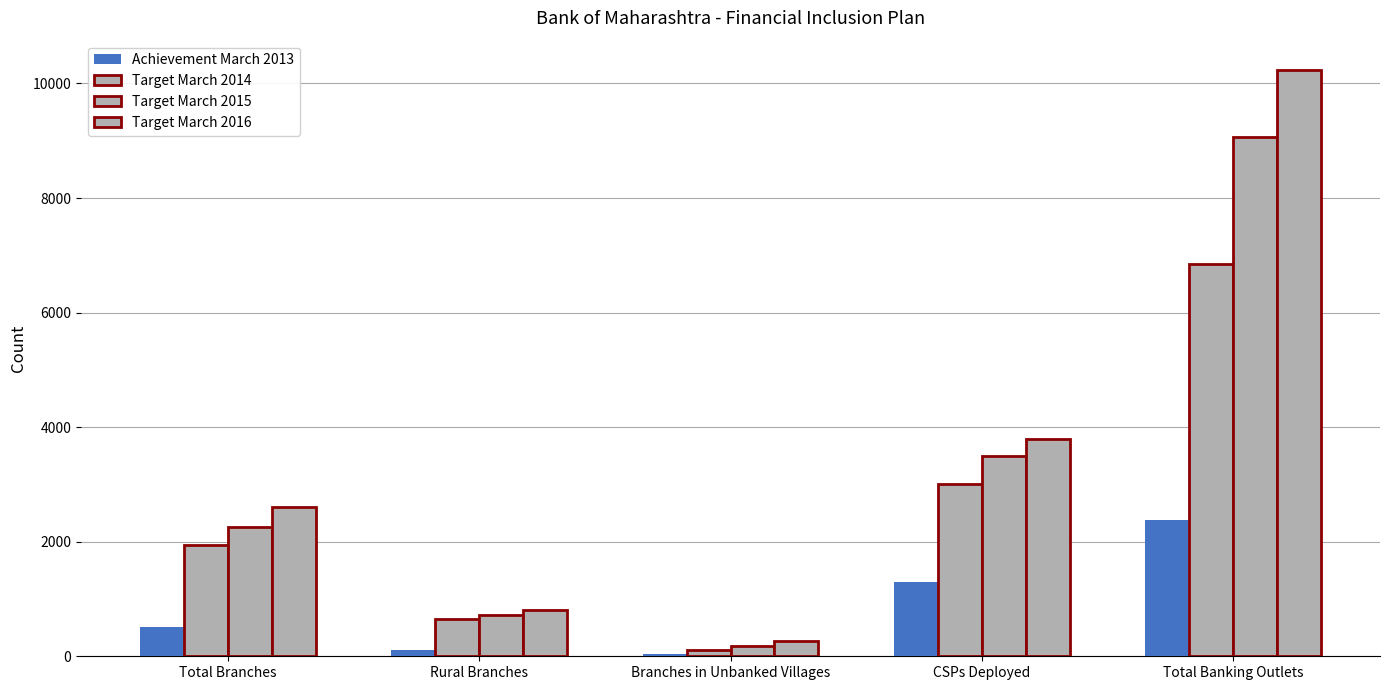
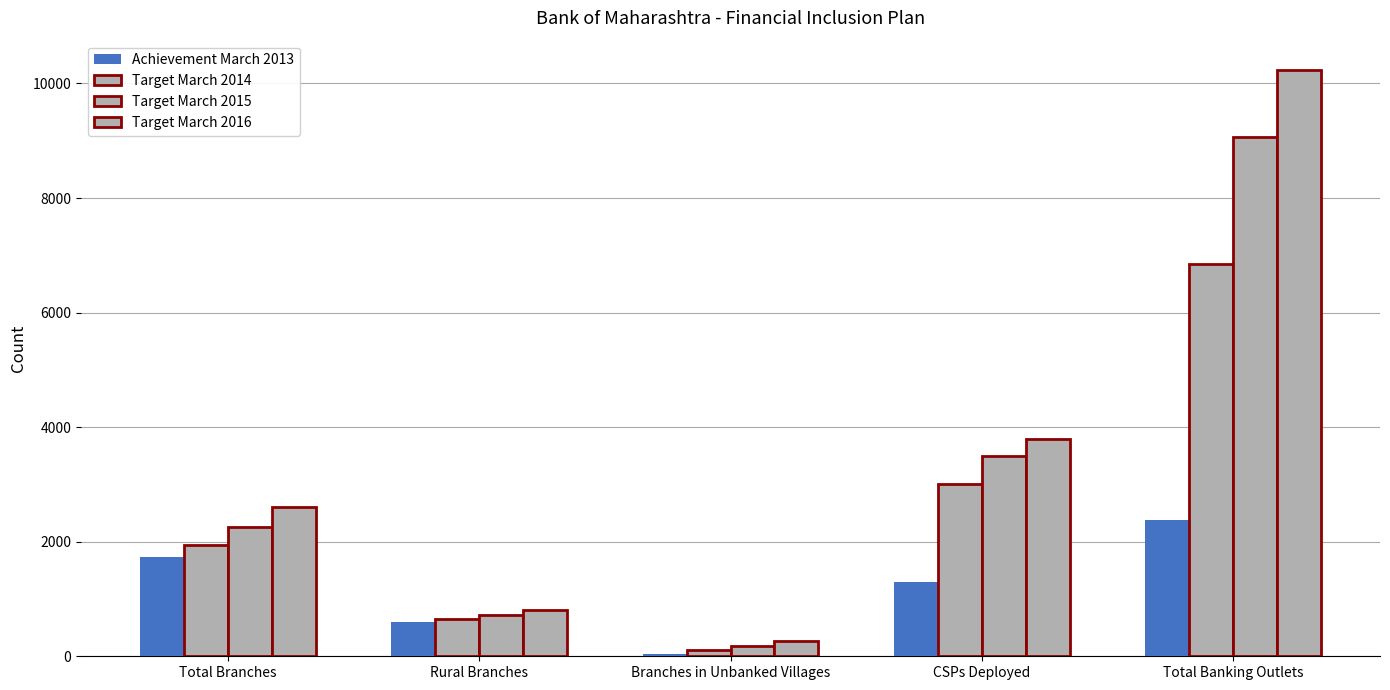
Achievement March 2013, Total Branches: 500 -> 1700
Achievement March 2013, Rural Branches: 100 -> 600
